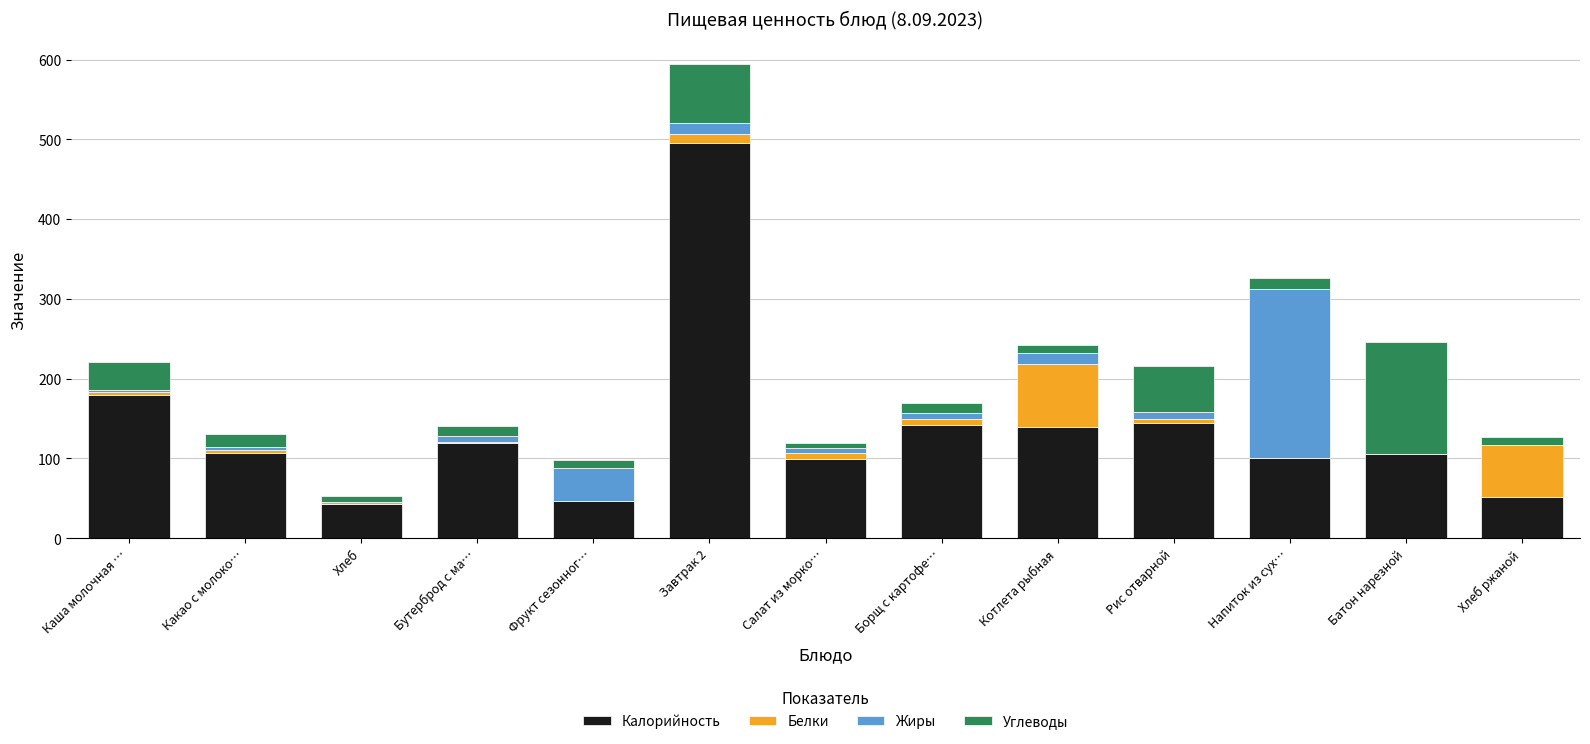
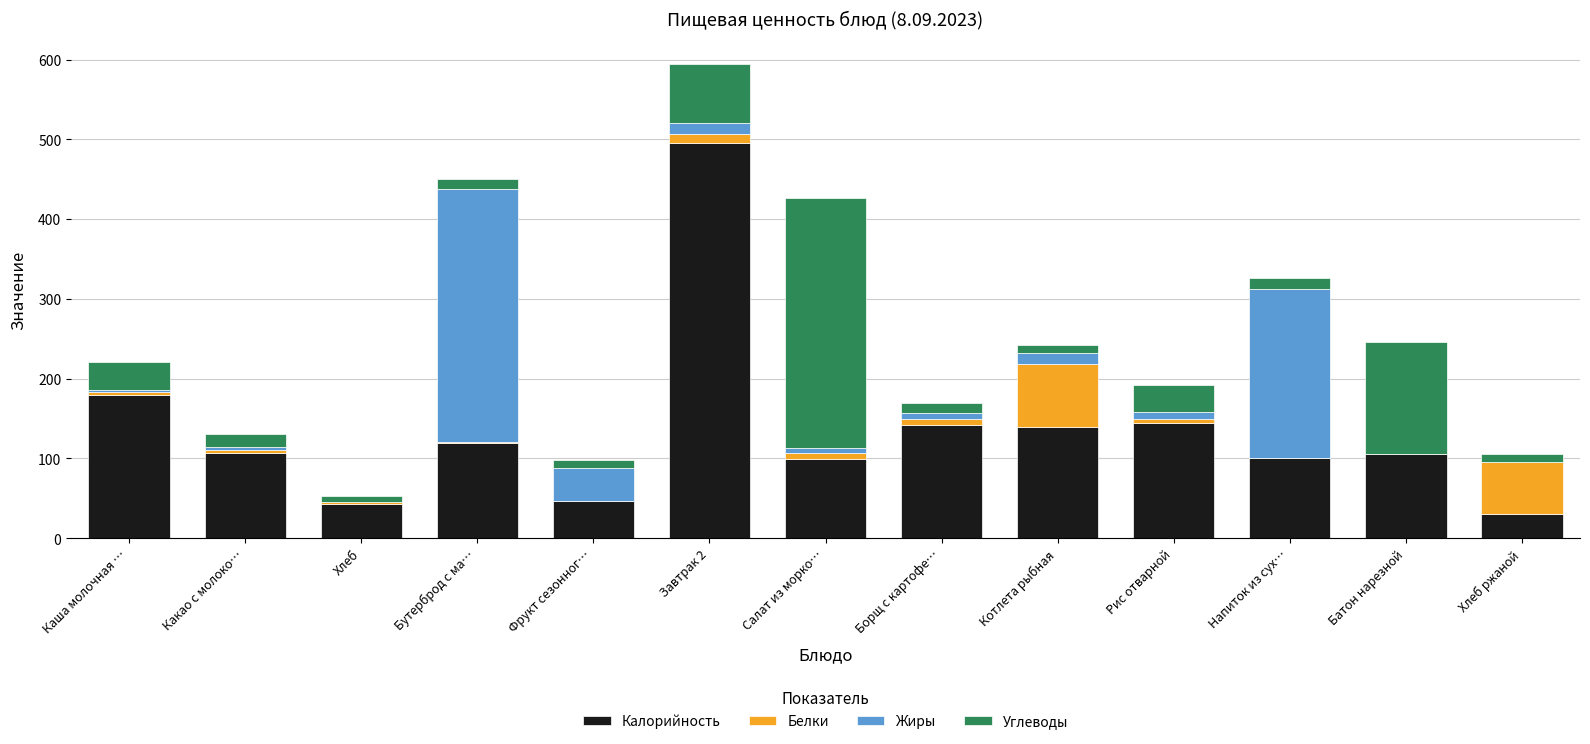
Жиры, Бутерброд с ма…: 10 -> 320
Углеводы, Салат из морко…: 10 -> 310
Углеводы, Рис отварной: 60 -> 30
Калорийность, Хлеб ржаной: 50 -> 30
